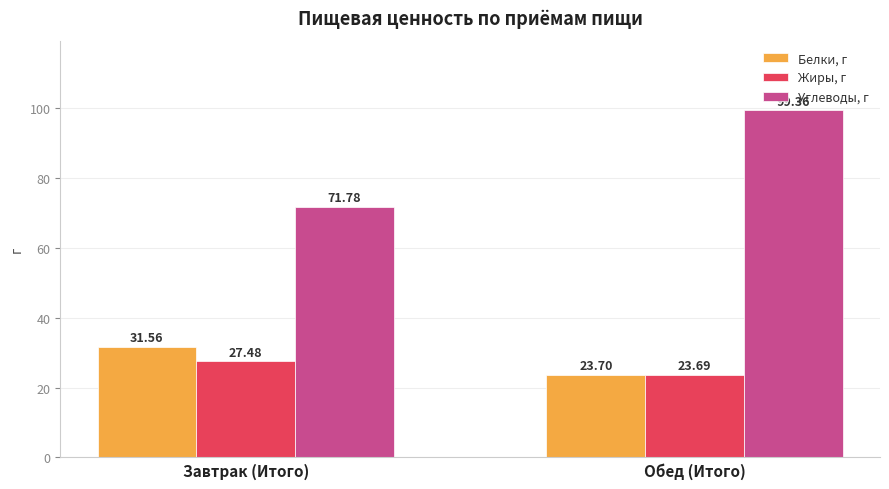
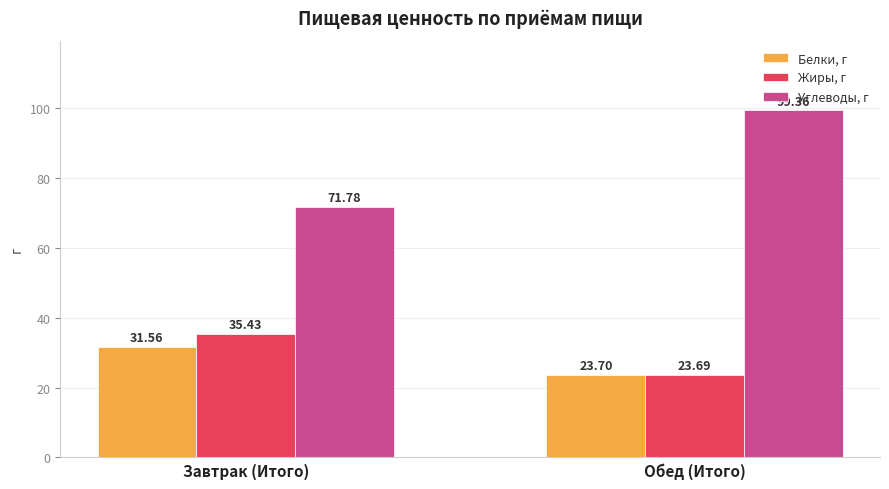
Жиры, г, Завтрак (Итого): 27.48 -> 35.43
